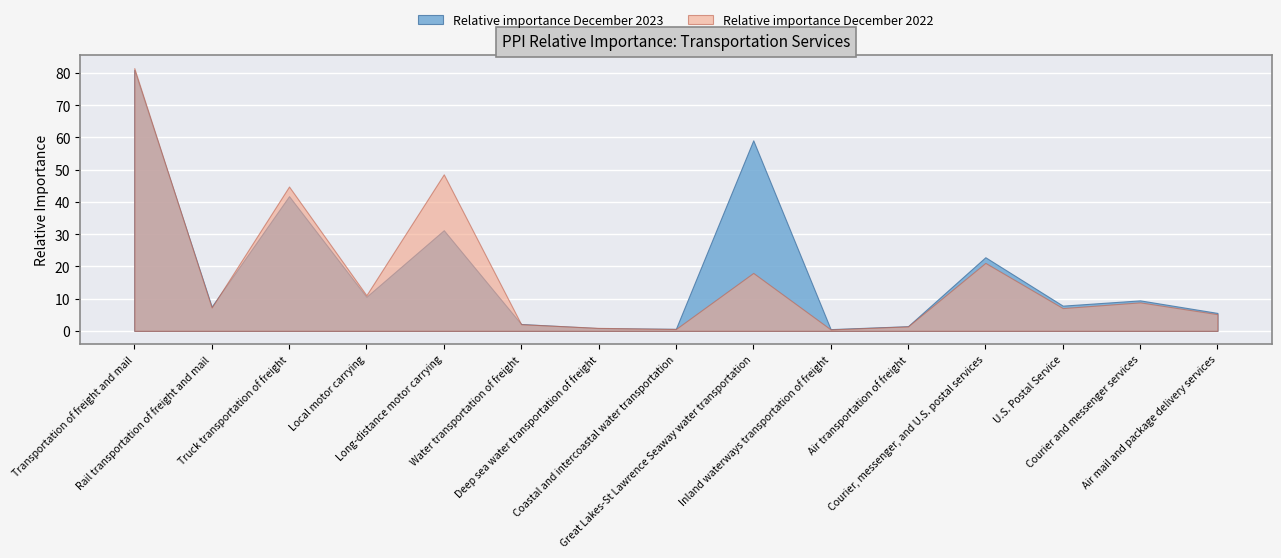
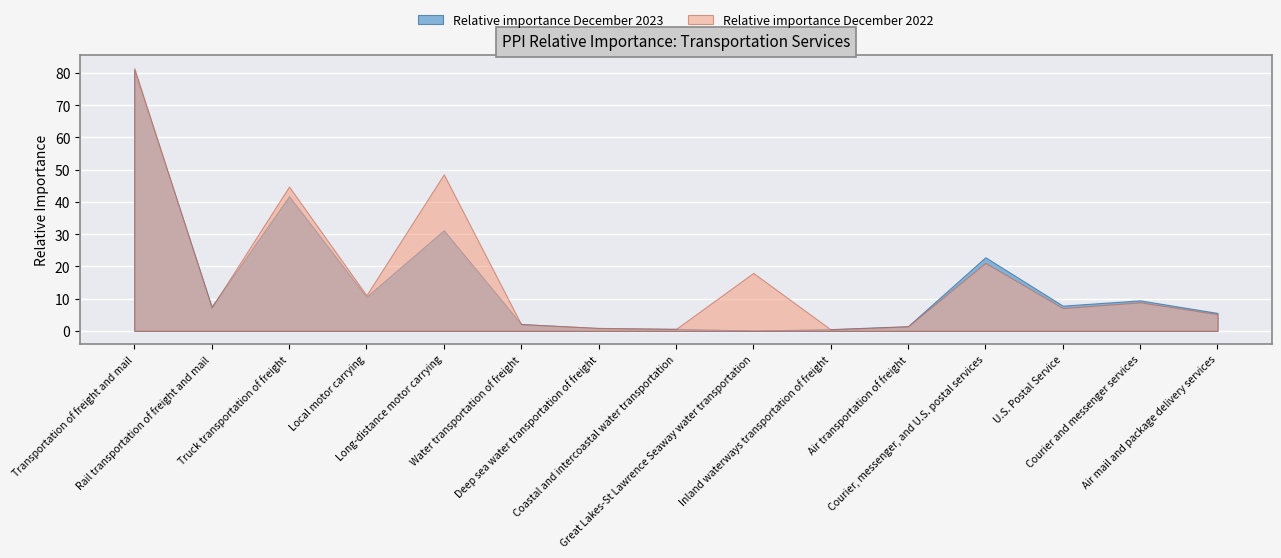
Relative importance December 2023, Great Lakes-St Lawrence Seaway water transportation: 59 -> 0
